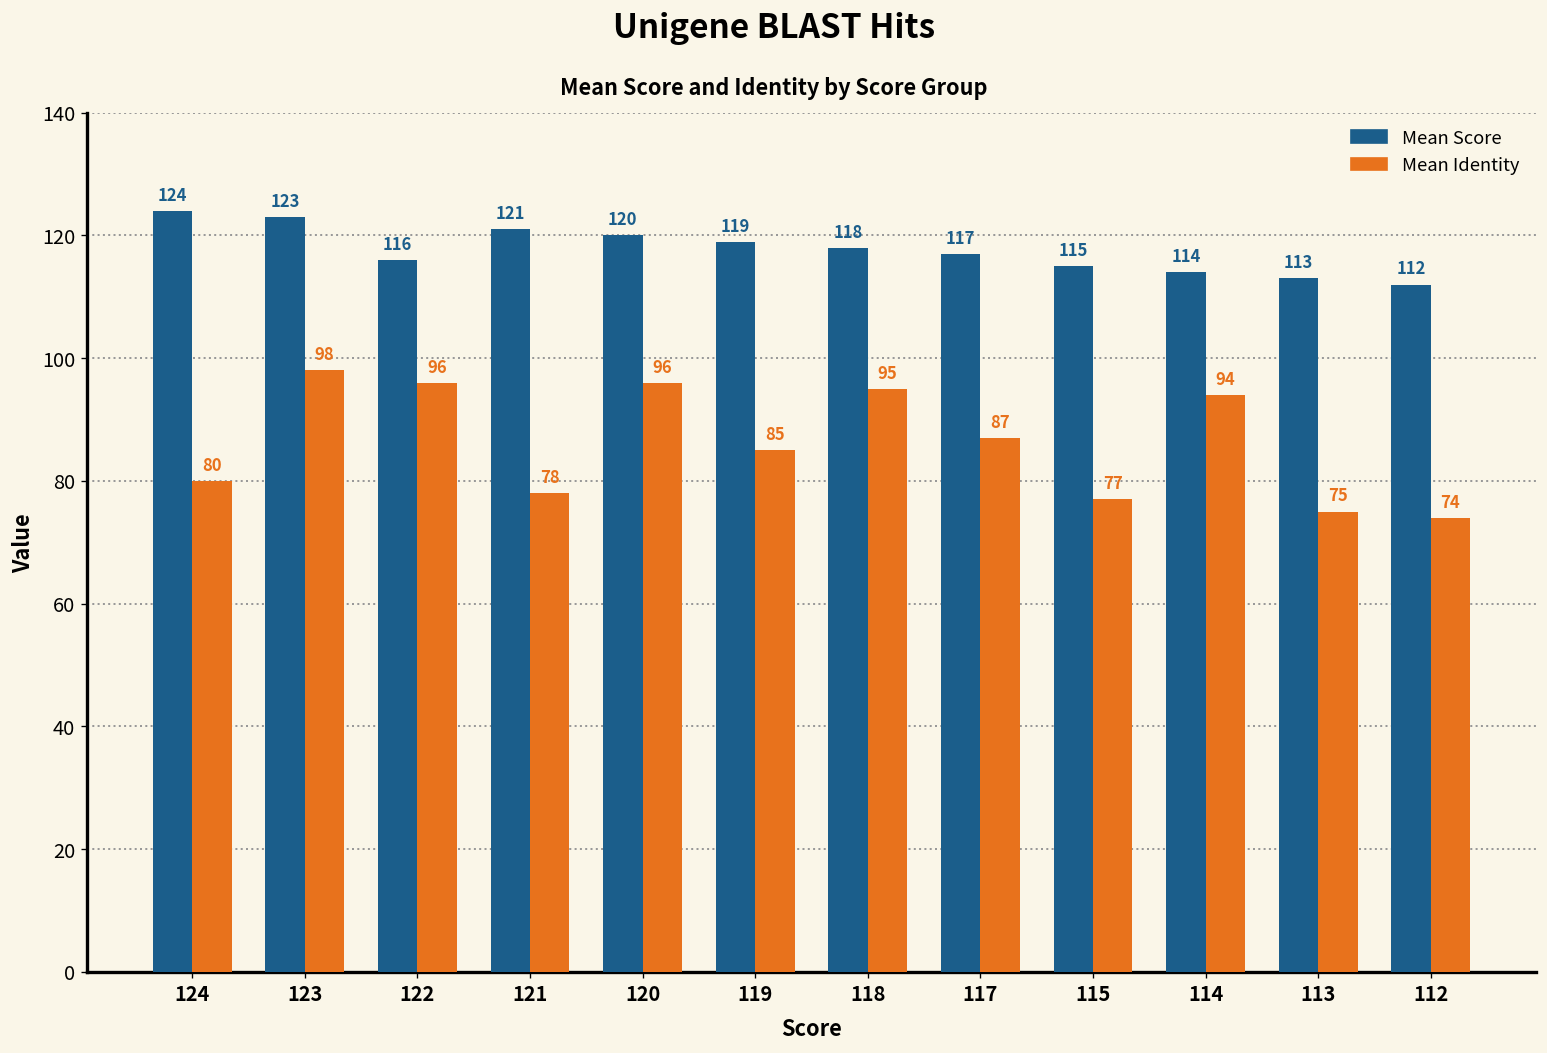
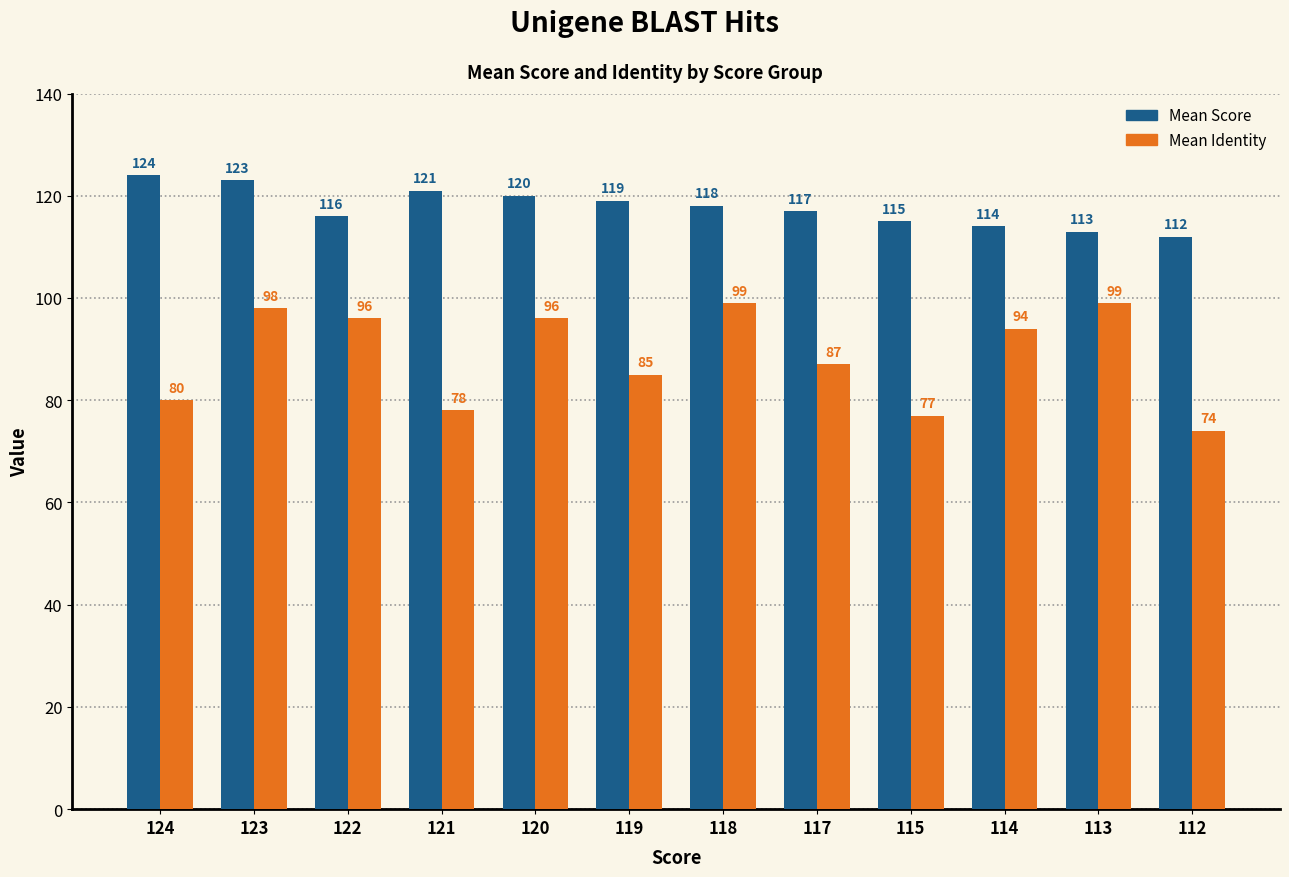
Mean Identity, 118: 95 -> 99
Mean Identity, 113: 75 -> 99
